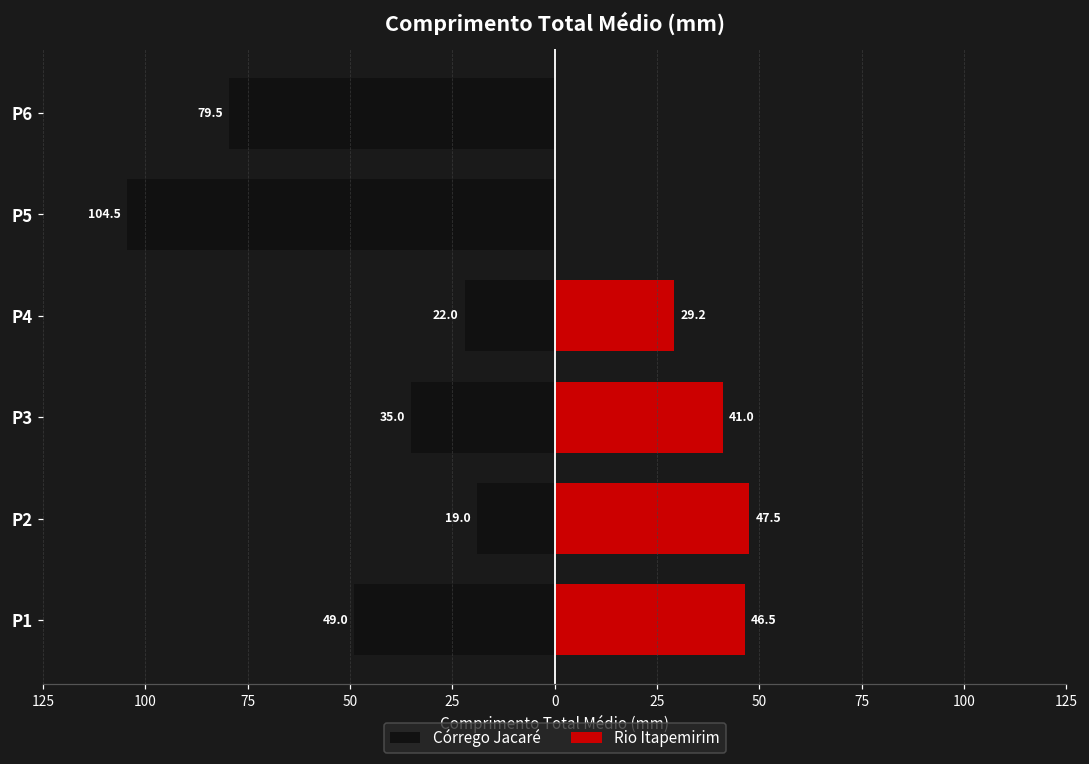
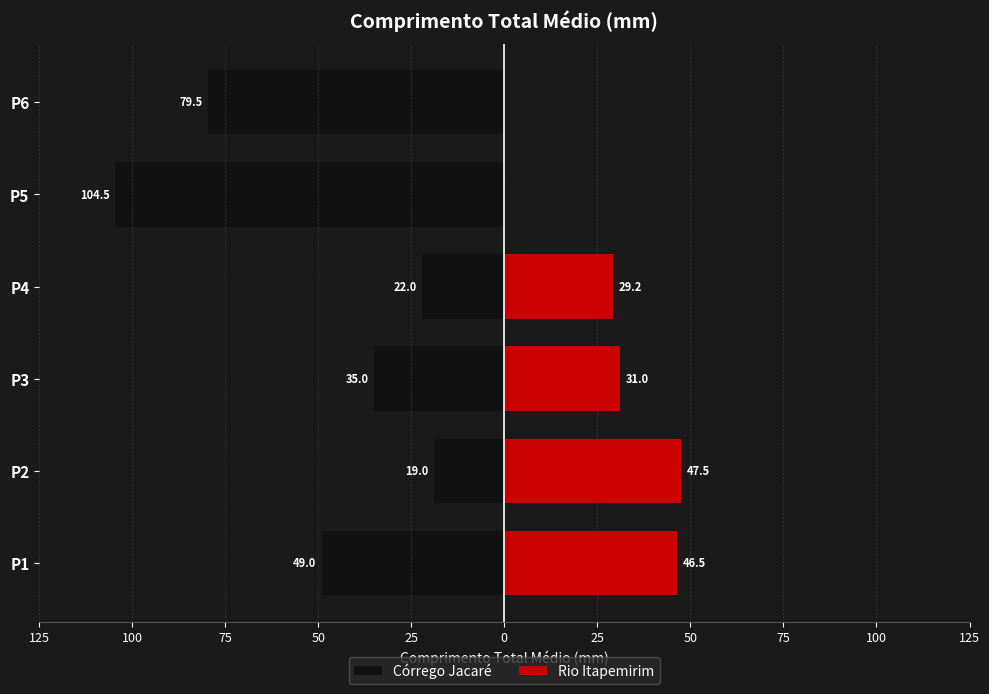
Rio Itapemirim, P3: 41.0 -> 31.0
